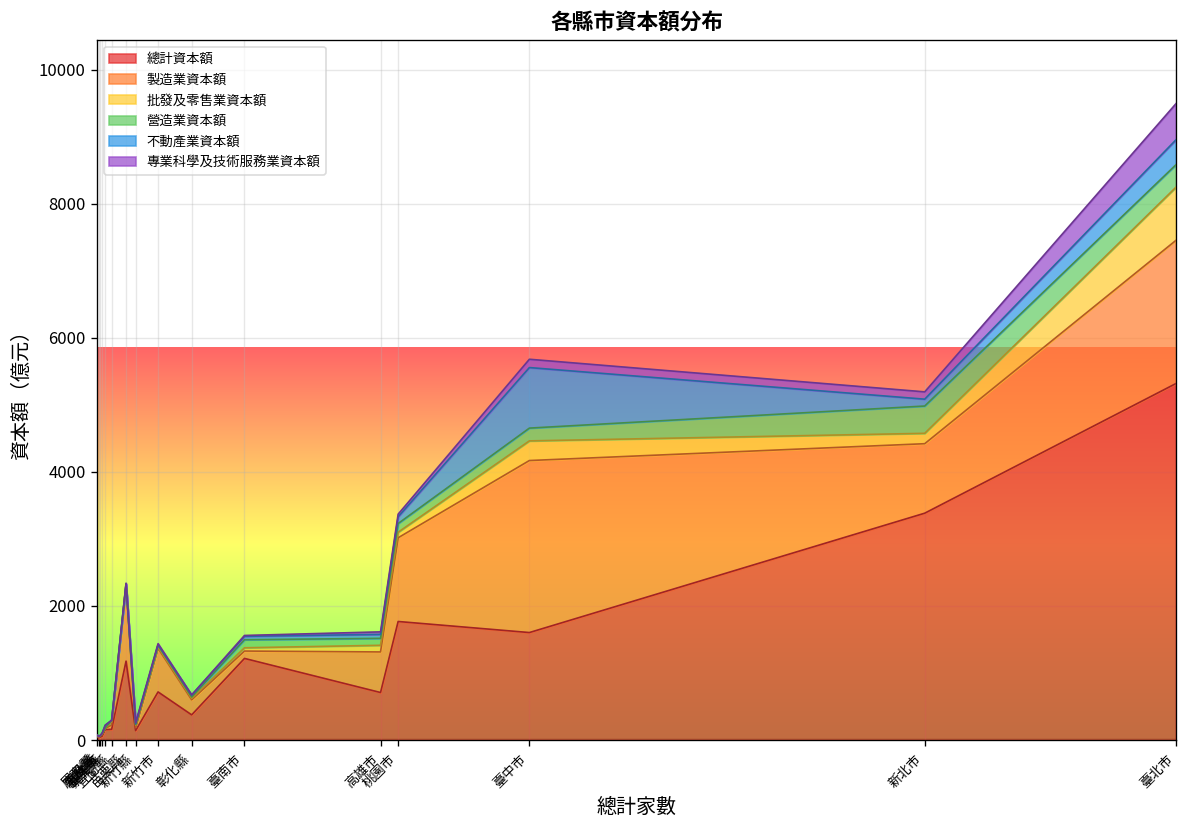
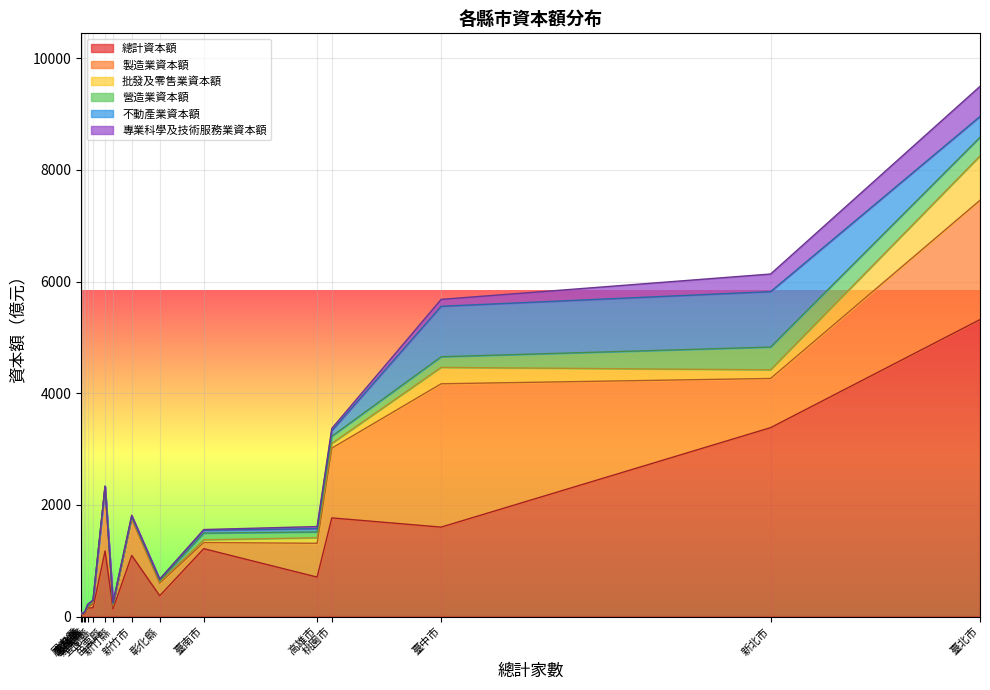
總計資本額, 新竹市: 700 -> 1100
製造業資本額, 新北市: 1000 -> 900
不動產業資本額, 新北市: 100 -> 1000
專業科學及技術服務業資本額, 新北市: 100 -> 300
